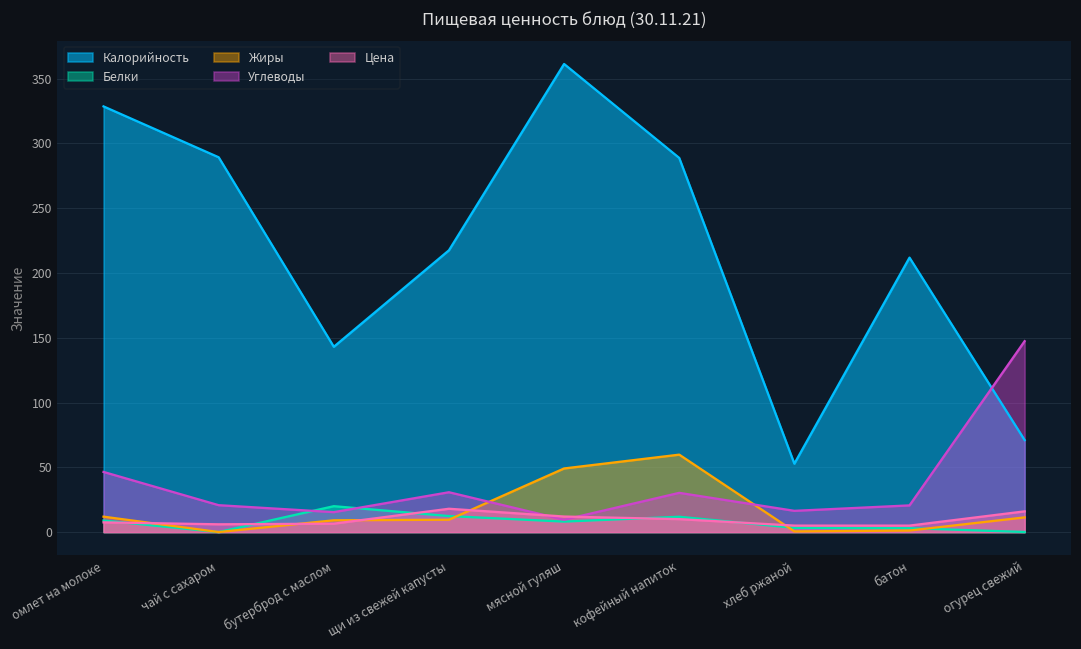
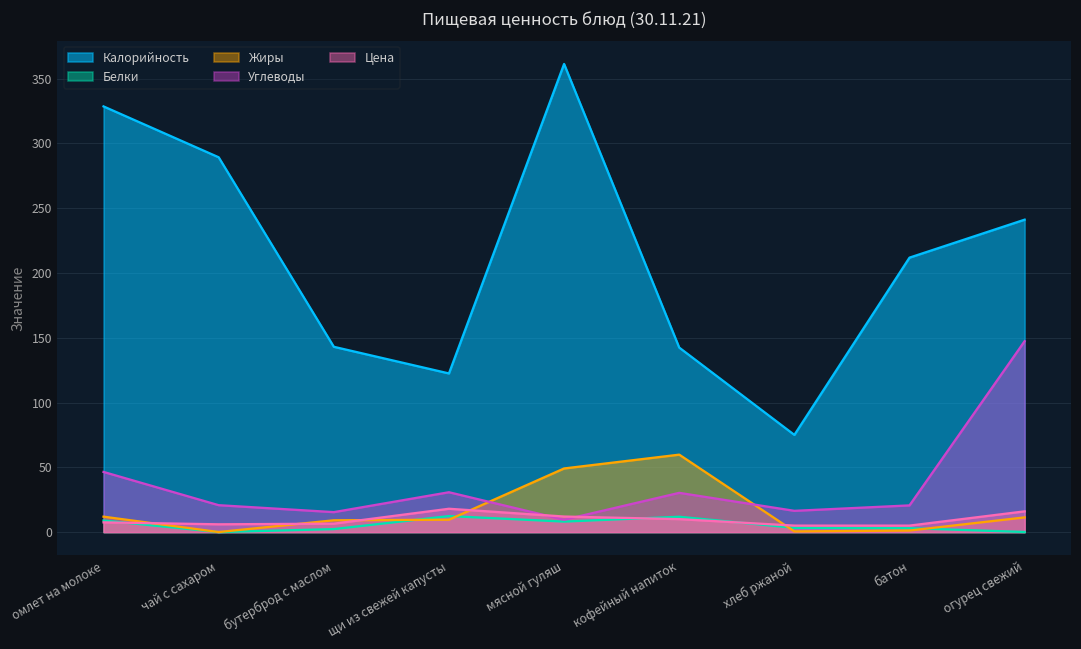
Белки, бутерброд с маслом: 20 -> 2
Калорийность, щи из свежей капусты: 217 -> 122
Калорийность, кофейный напиток: 289 -> 142
Калорийность, хлеб ржаной: 53 -> 75
Калорийность, огурец свежий: 71 -> 241
